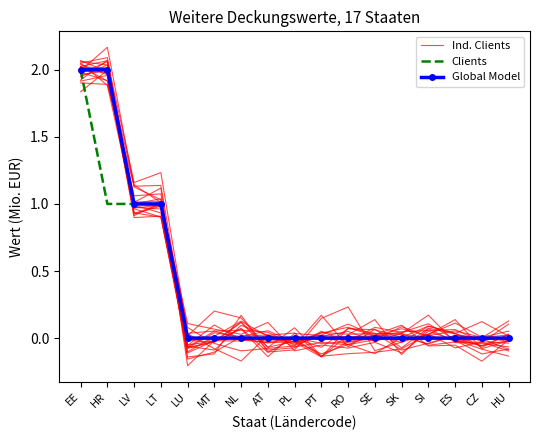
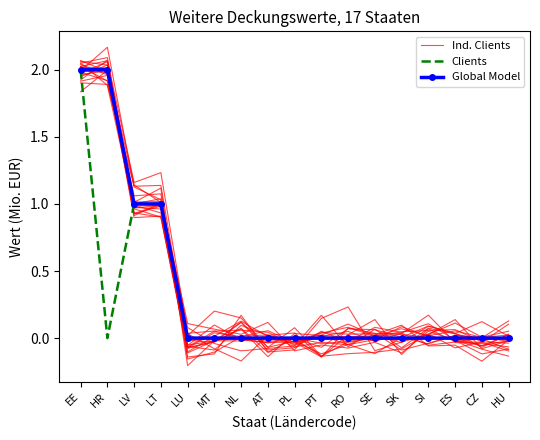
Clients, HR: 1 -> 0
